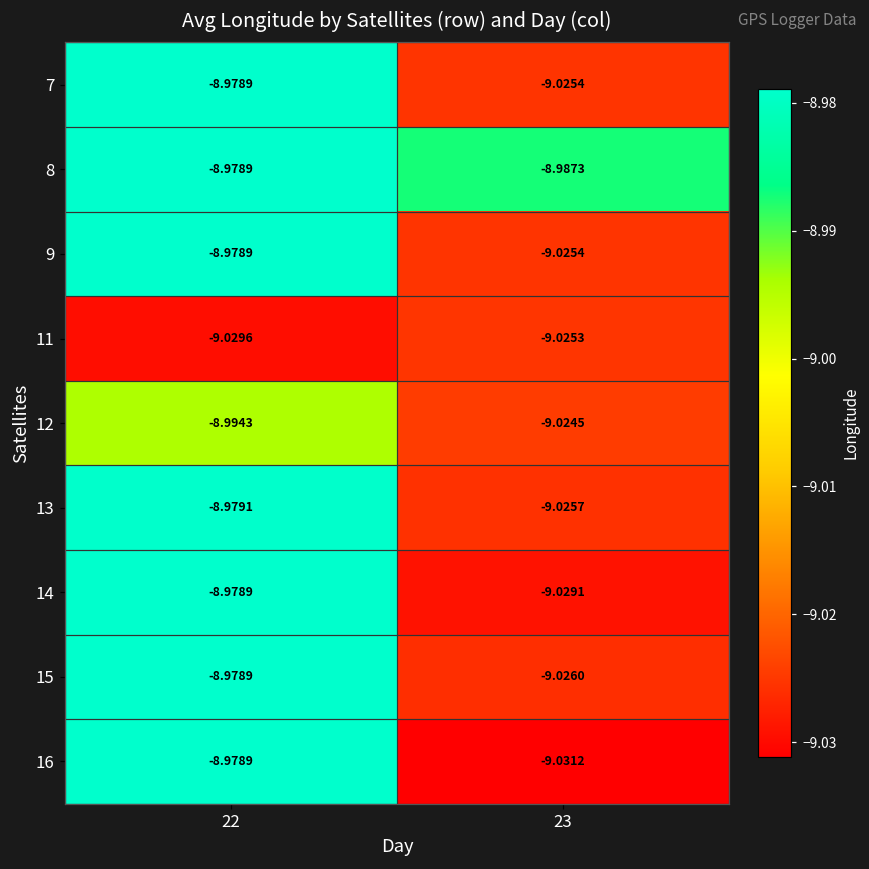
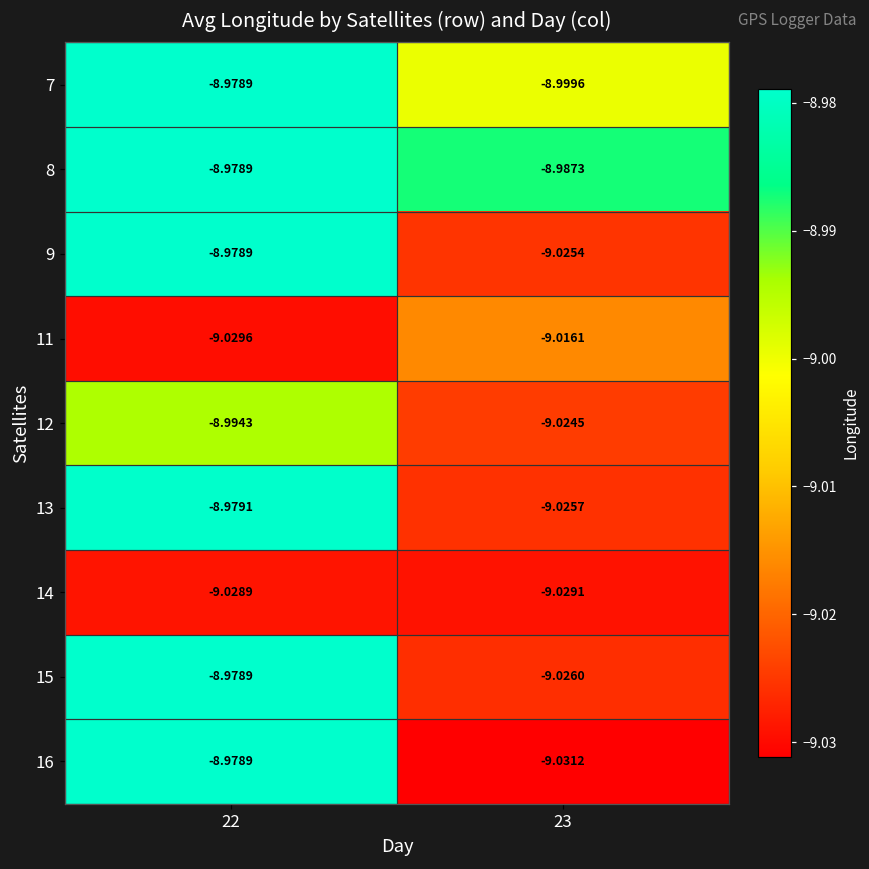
7, 23: -9.0254 -> -8.9996
11, 23: -9.0253 -> -9.0161
14, 22: -8.9789 -> -9.0289
